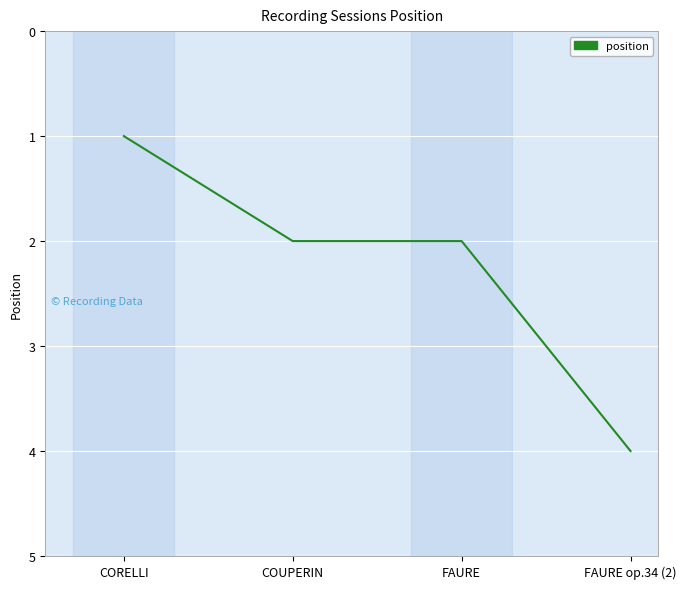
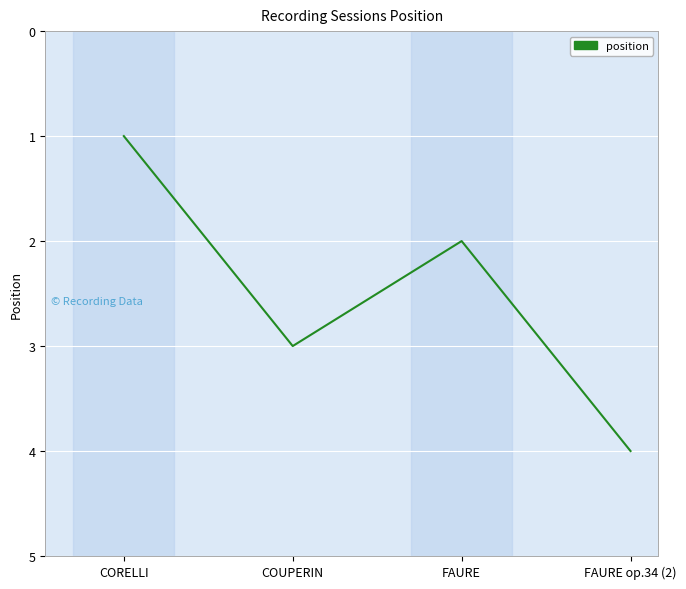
COUPERIN: 2 -> 3
